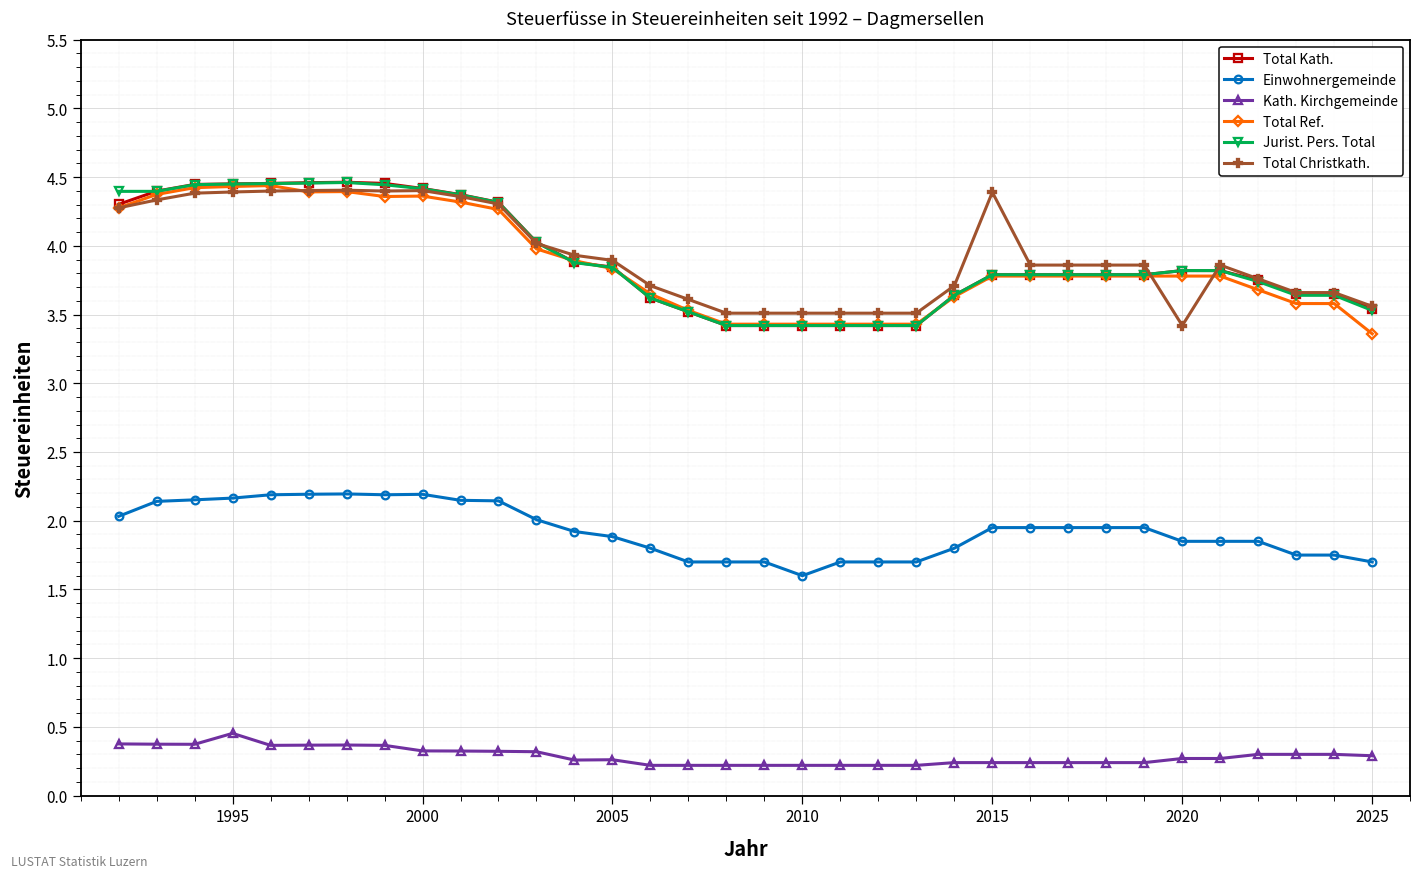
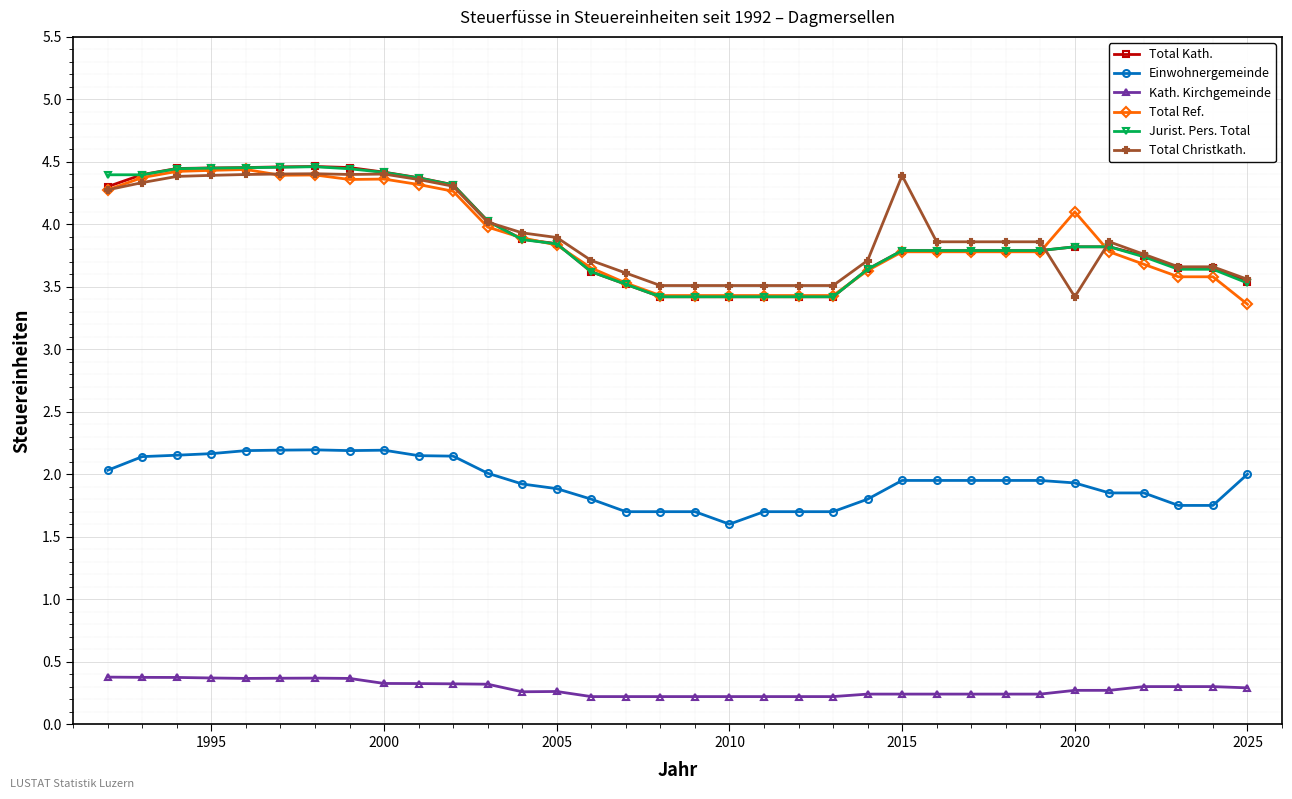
Kath. Kirchgemeinde, 1995: 0.45 -> 0.37
Einwohnergemeinde, 2020: 1.85 -> 1.93
Total Ref., 2020: 3.78 -> 4.10
Einwohnergemeinde, 2025: 1.7 -> 2.0
